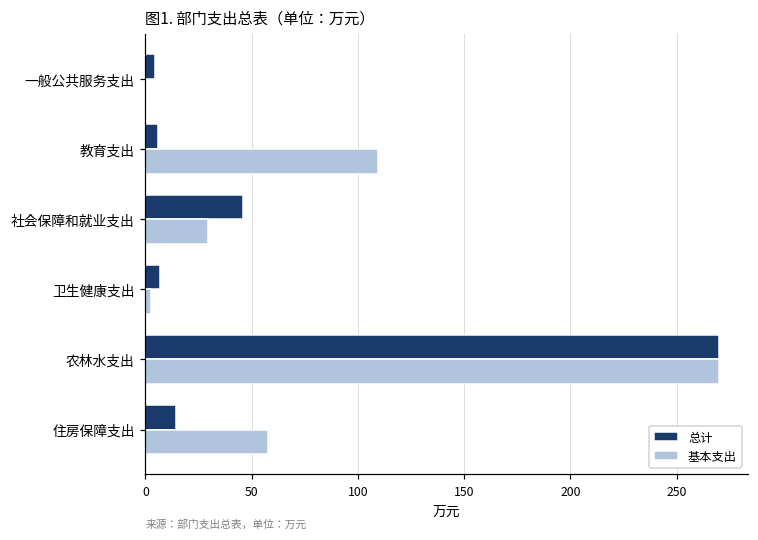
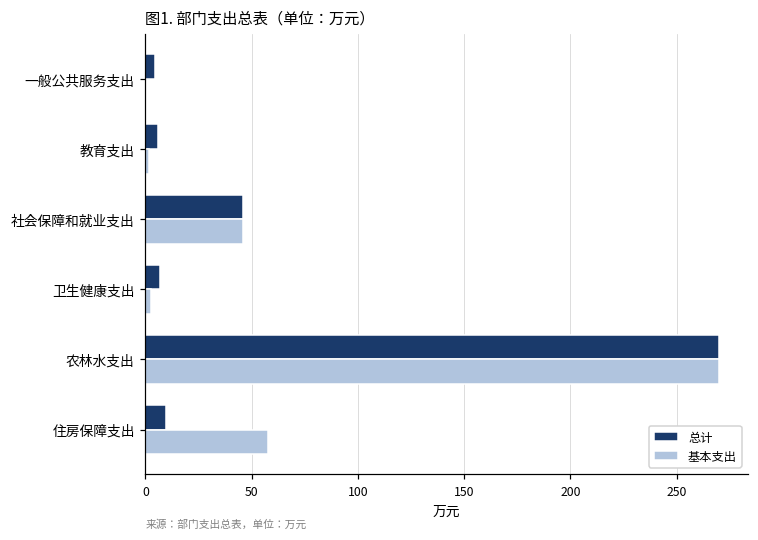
基本支出, 教育支出: 109 -> 2
基本支出, 社会保障和就业支出: 30 -> 46
总计, 住房保障支出: 15 -> 10
